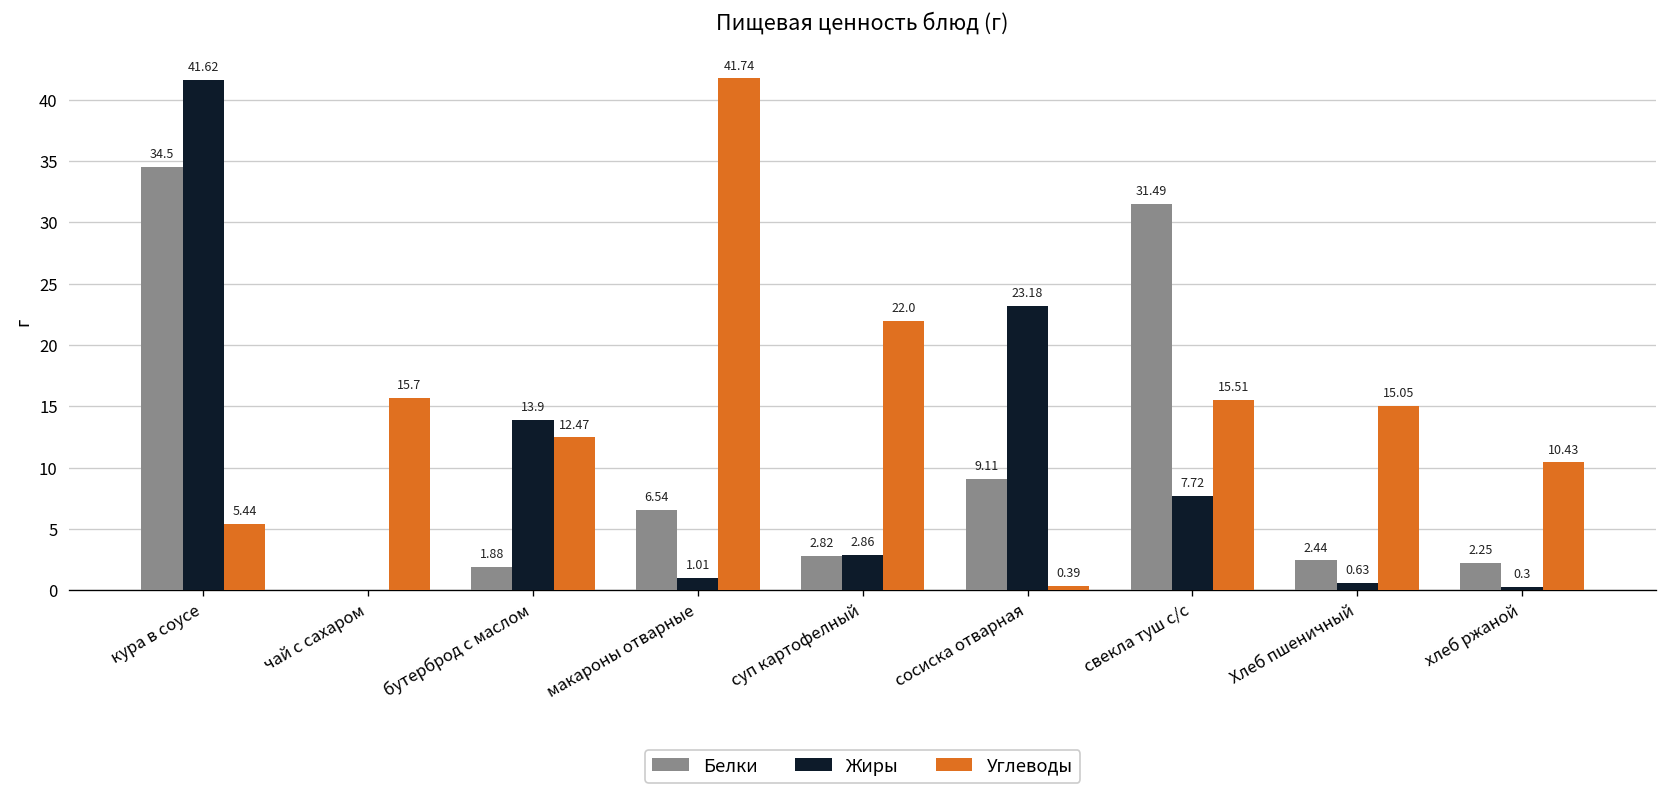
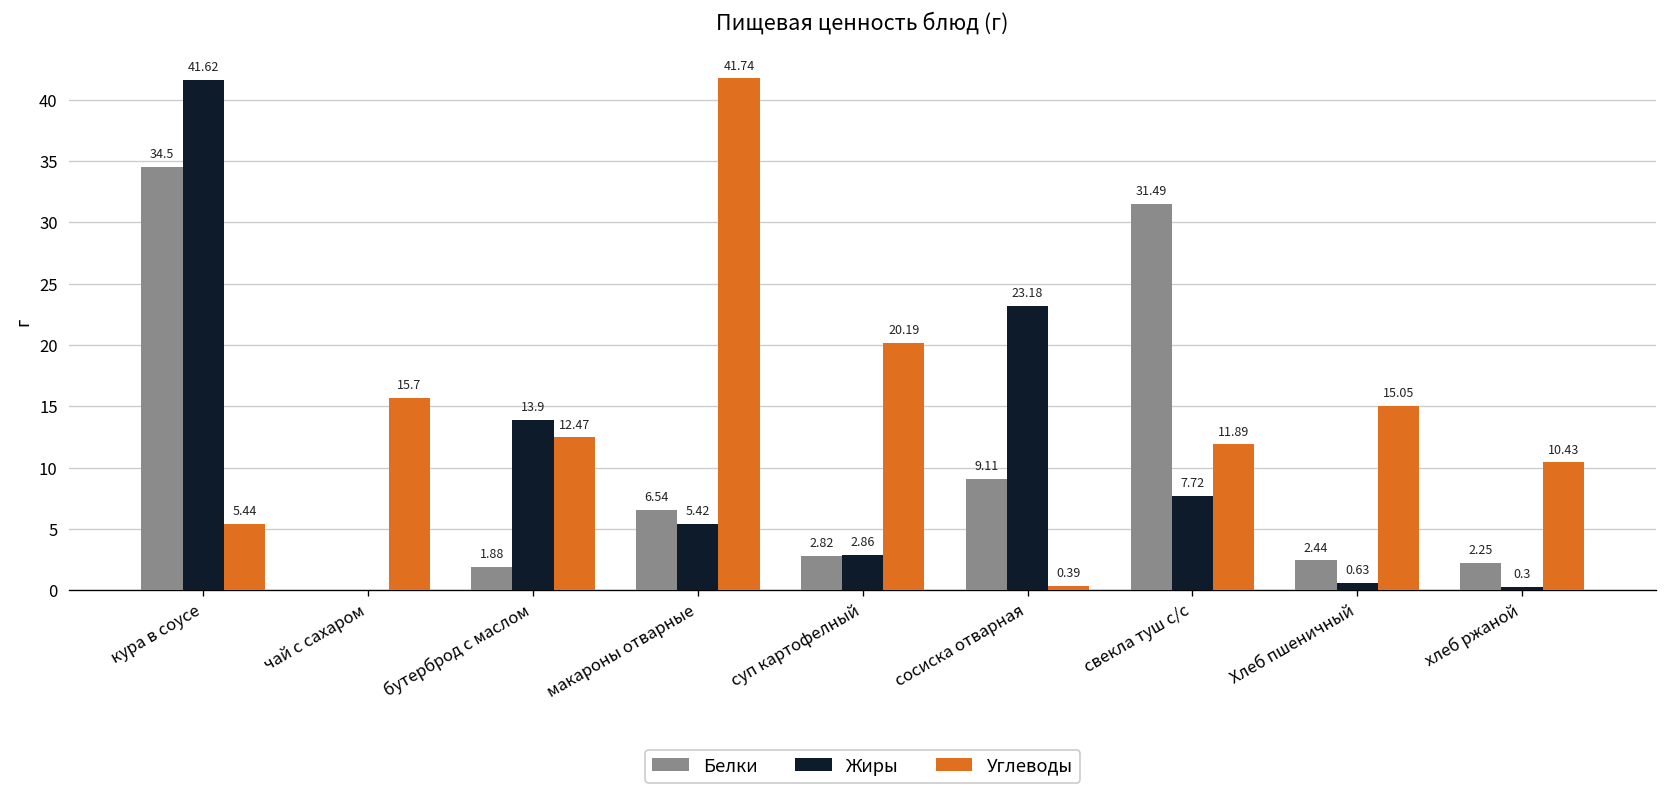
Жиры, макароны отварные: 1.01 -> 5.42
Углеводы, суп картофелный: 22.0 -> 20.19
Углеводы, свекла туш с/с: 15.51 -> 11.89
